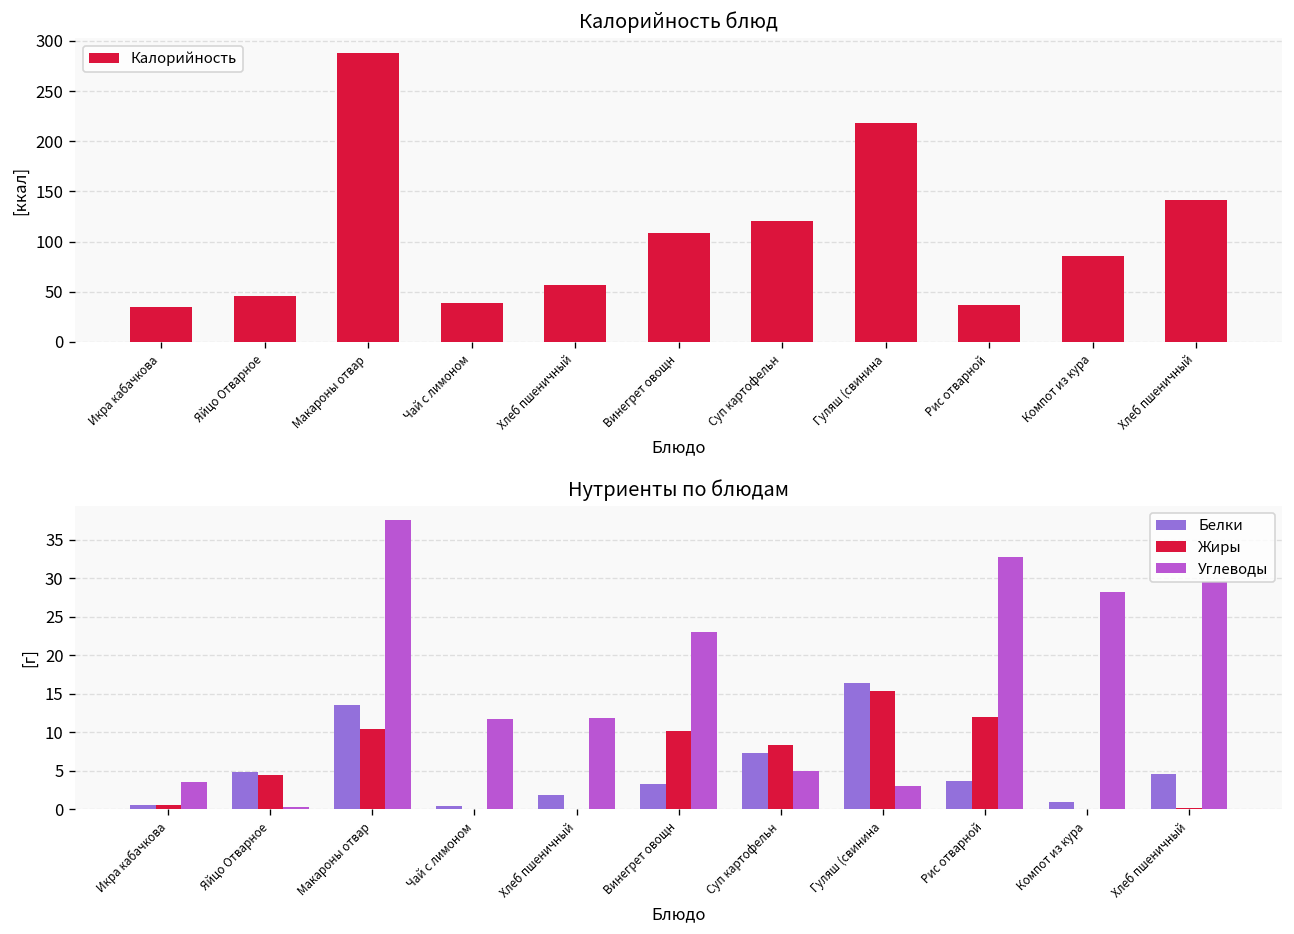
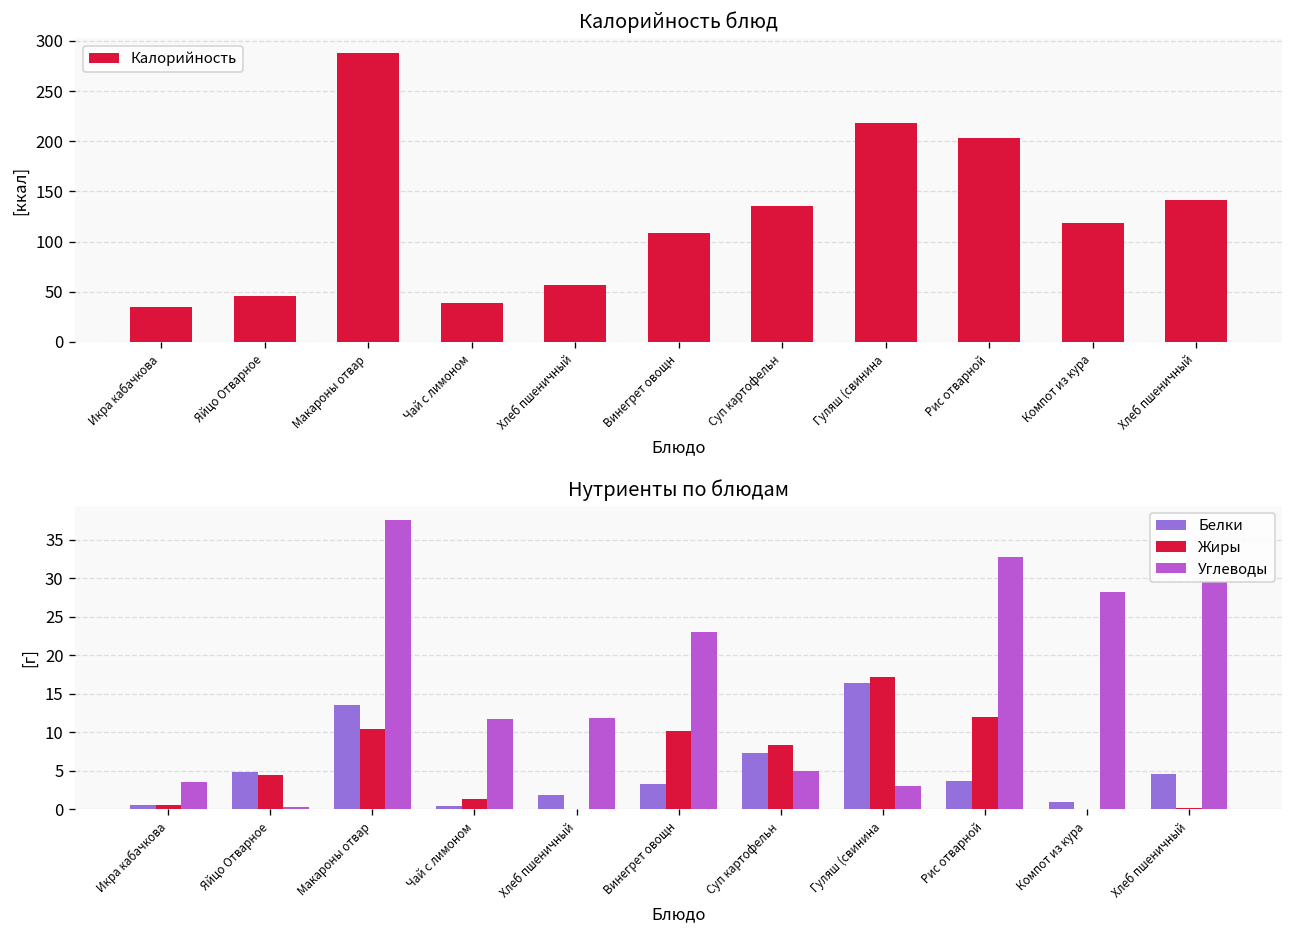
Калорийность блюд, Суп картофельн: 120 -> 140
Калорийность блюд, Рис отварной: 40 -> 200
Калорийность блюд, Компот из кура: 90 -> 120
Нутриенты по блюдам, Жиры, Чай с лимоном: 0 -> 1
Нутриенты по блюдам, Жиры, Гуляш (свинина: 15 -> 17
